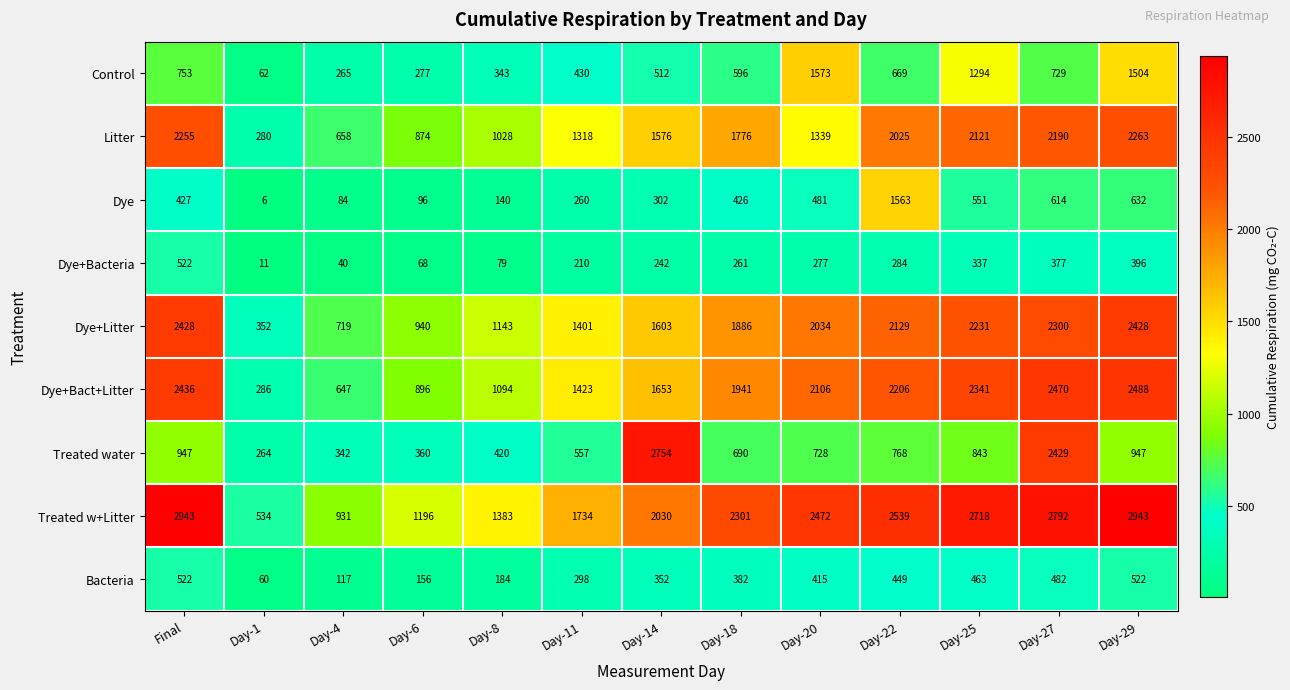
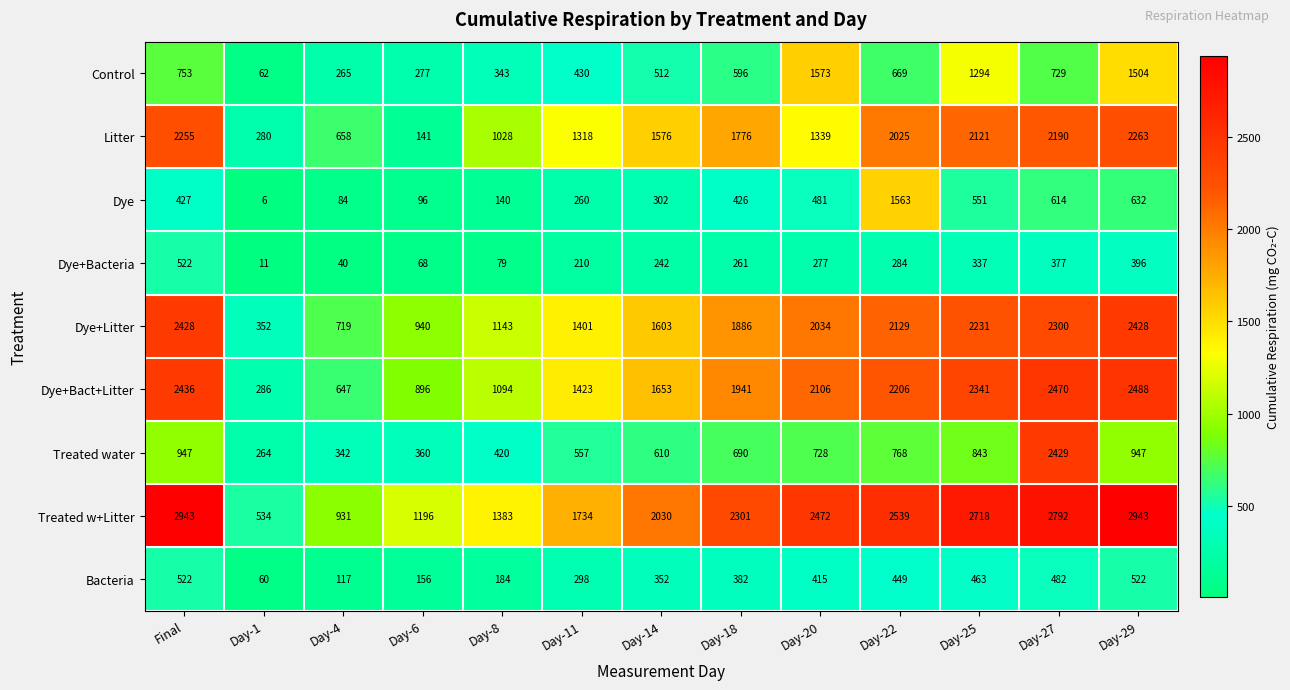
Litter, Day-6: 874 -> 141
Treated water, Day-14: 2754 -> 610
